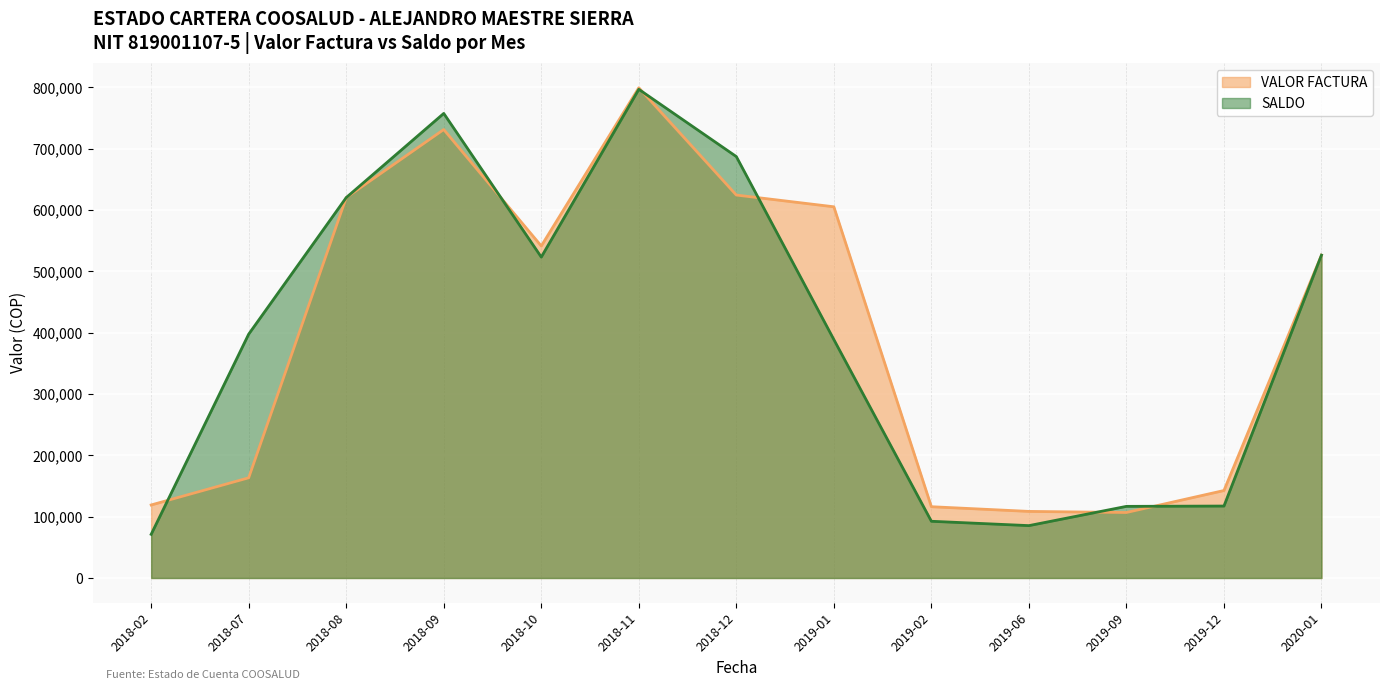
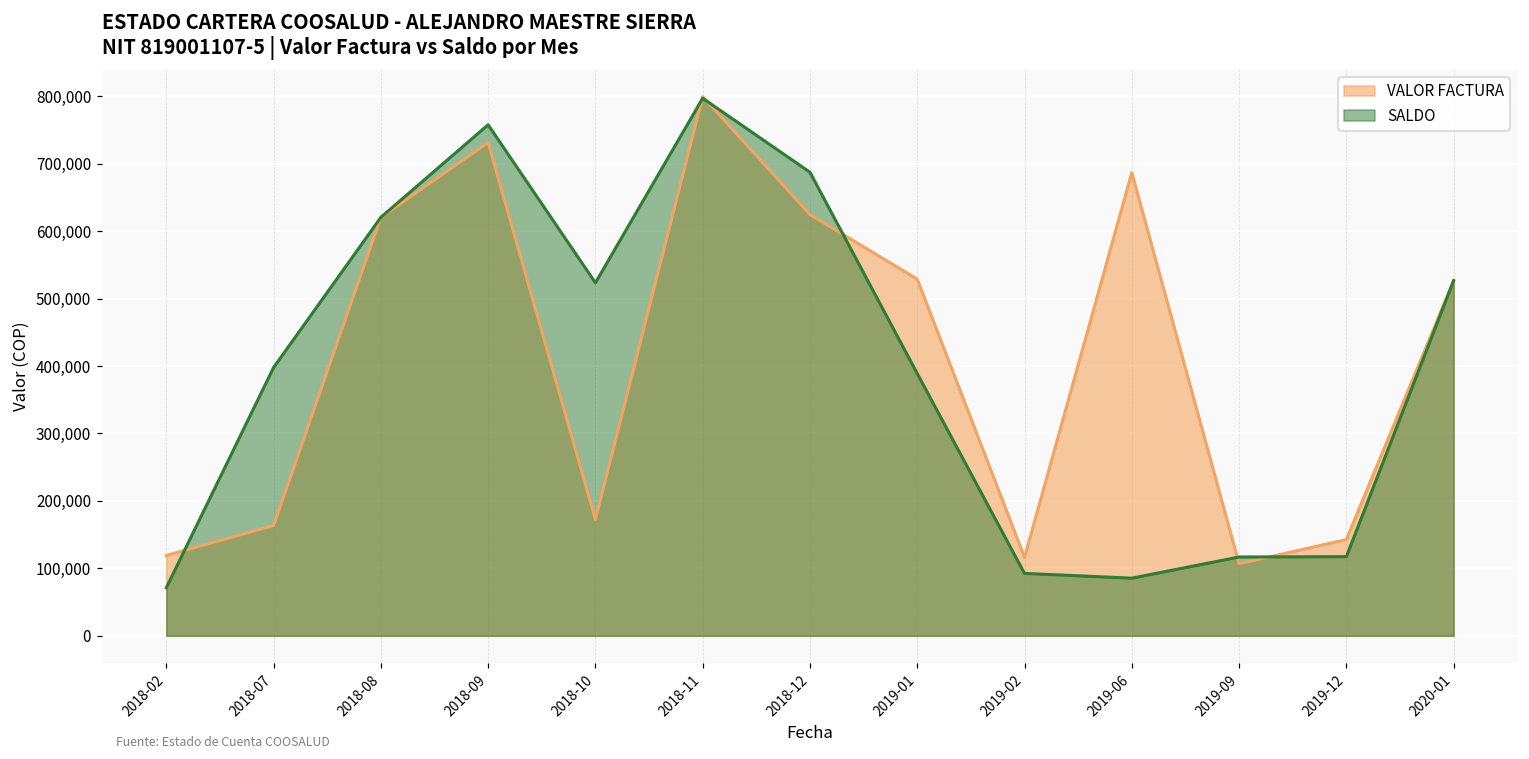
VALOR FACTURA, 2018-10: 540,000 -> 170,000
VALOR FACTURA, 2019-01: 610,000 -> 530,000
VALOR FACTURA, 2019-06: 110,000 -> 690,000
